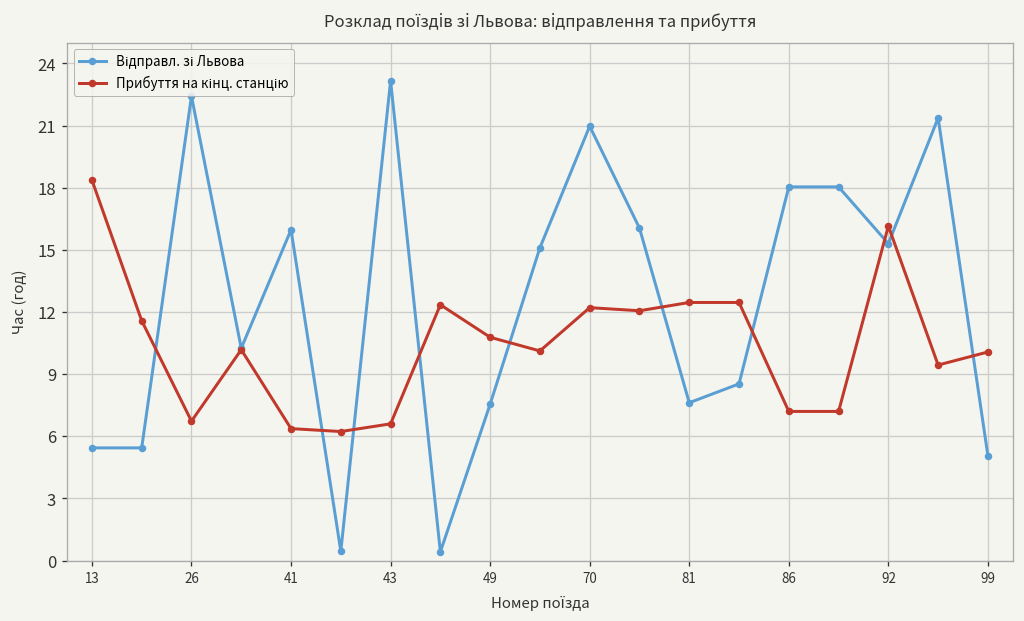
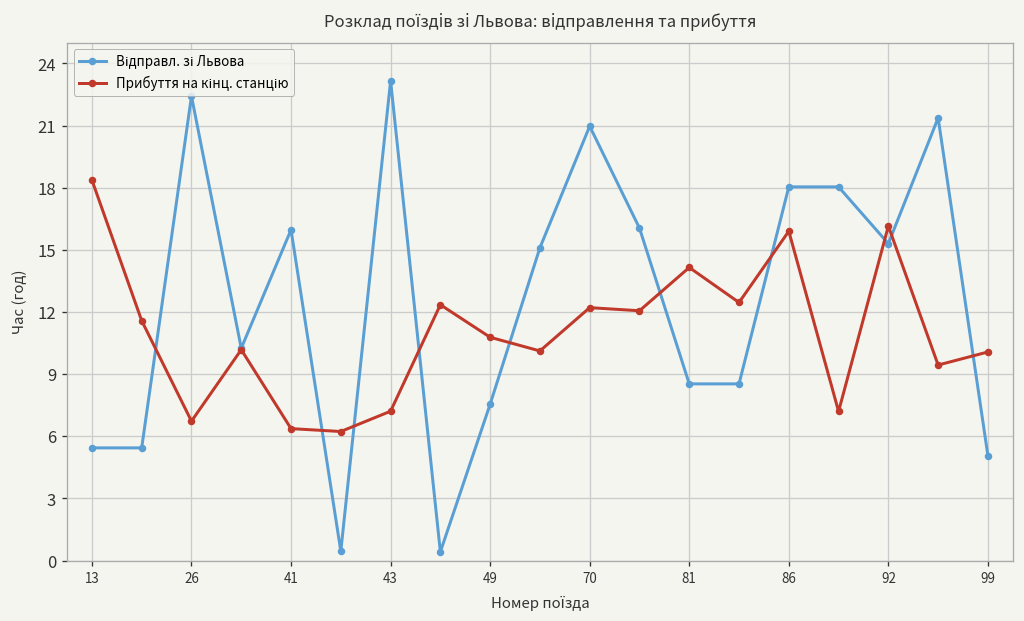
Прибуття на кінц. станцію, 43: 6.6 -> 7.2
Відправл. зі Львова, 81: 7.6 -> 8.5
Прибуття на кінц. станцію, 81: 12.5 -> 14.2
Прибуття на кінц. станцію, 86: 7.2 -> 15.9
